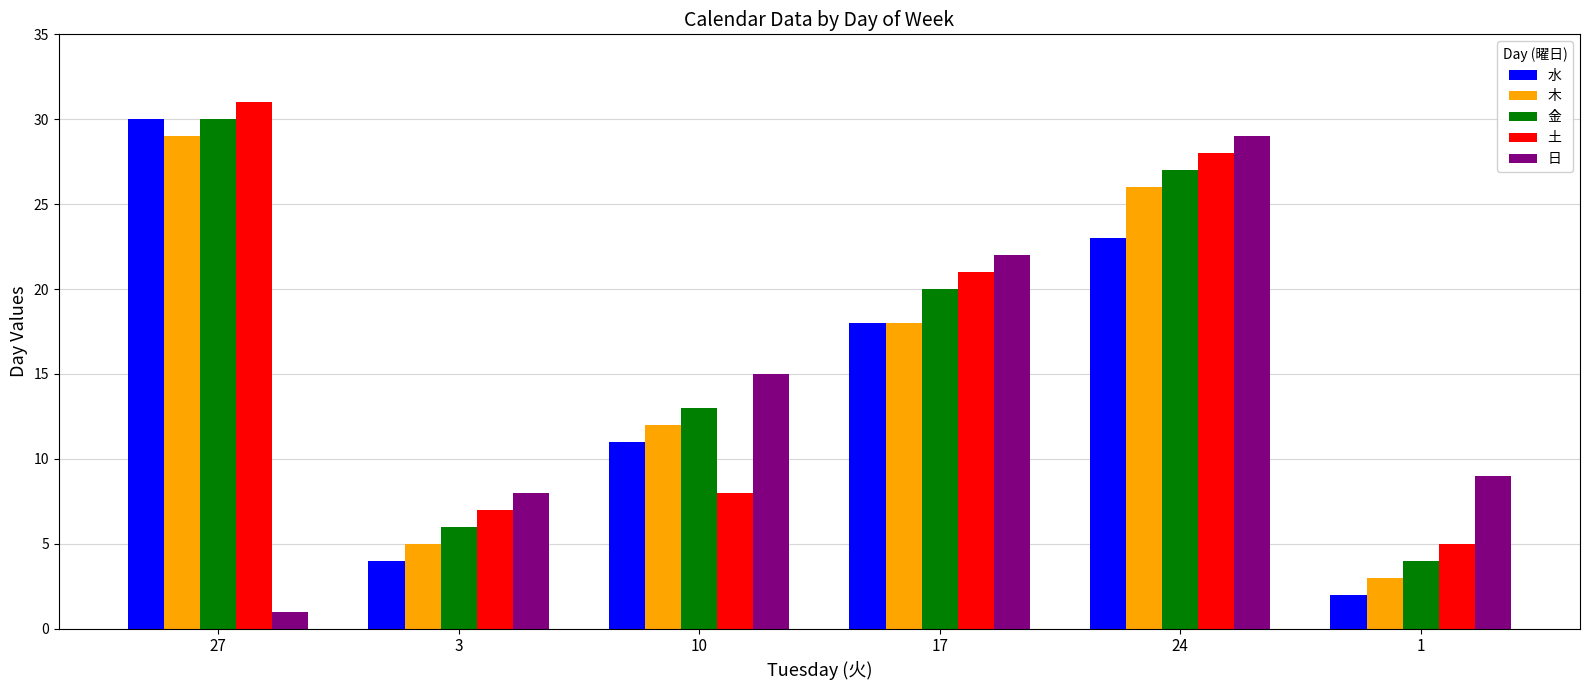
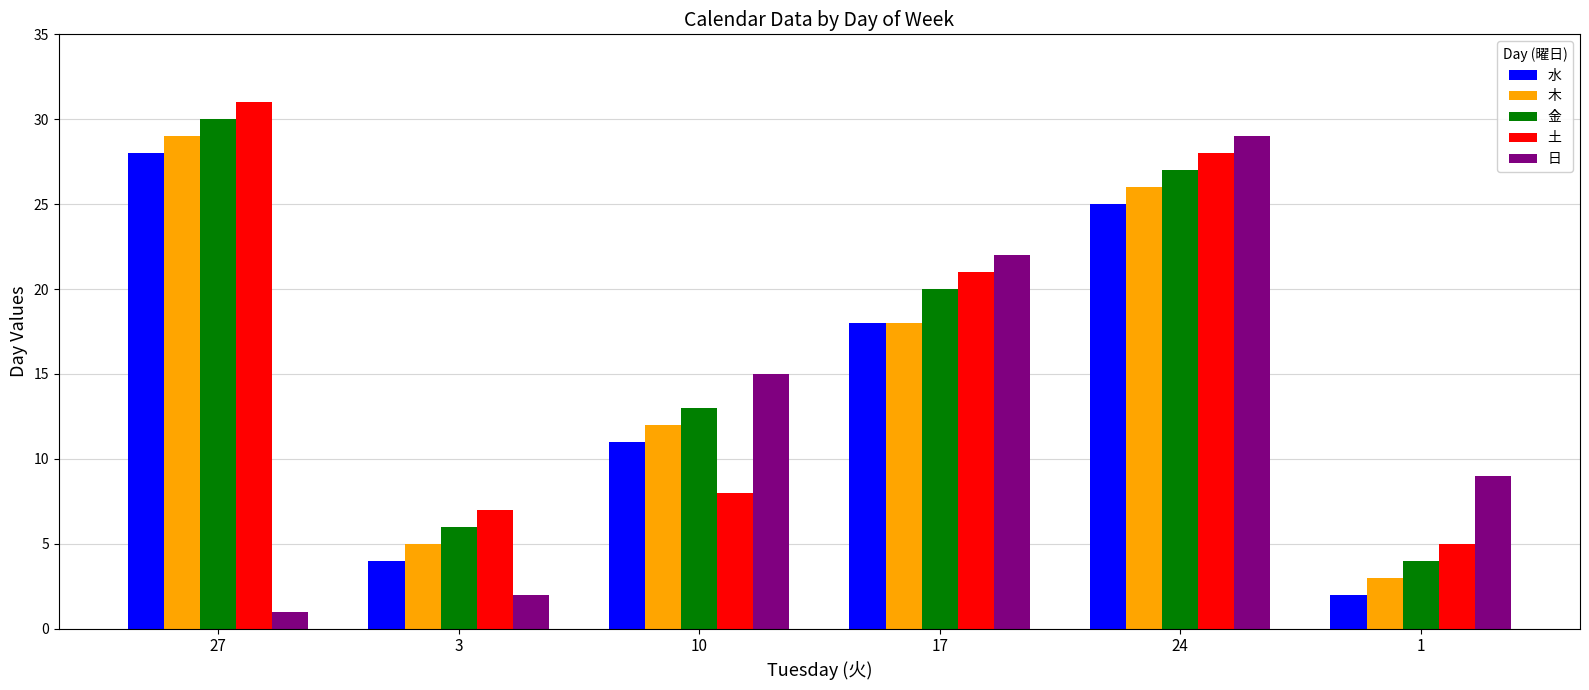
水, 27: 30 -> 28
日, 3: 8 -> 2
水, 24: 23 -> 25
